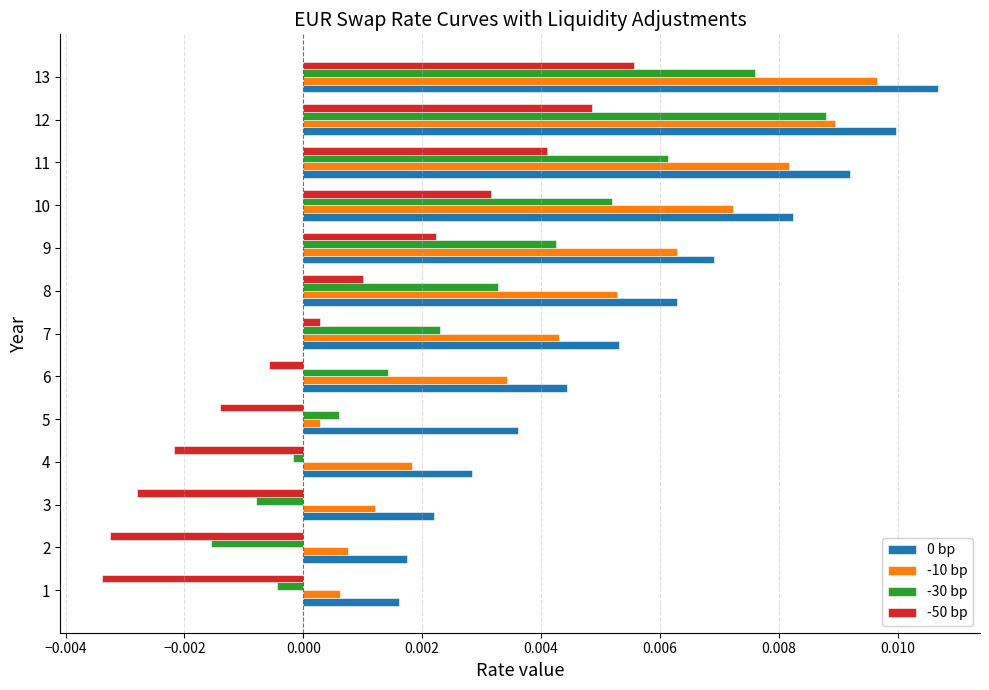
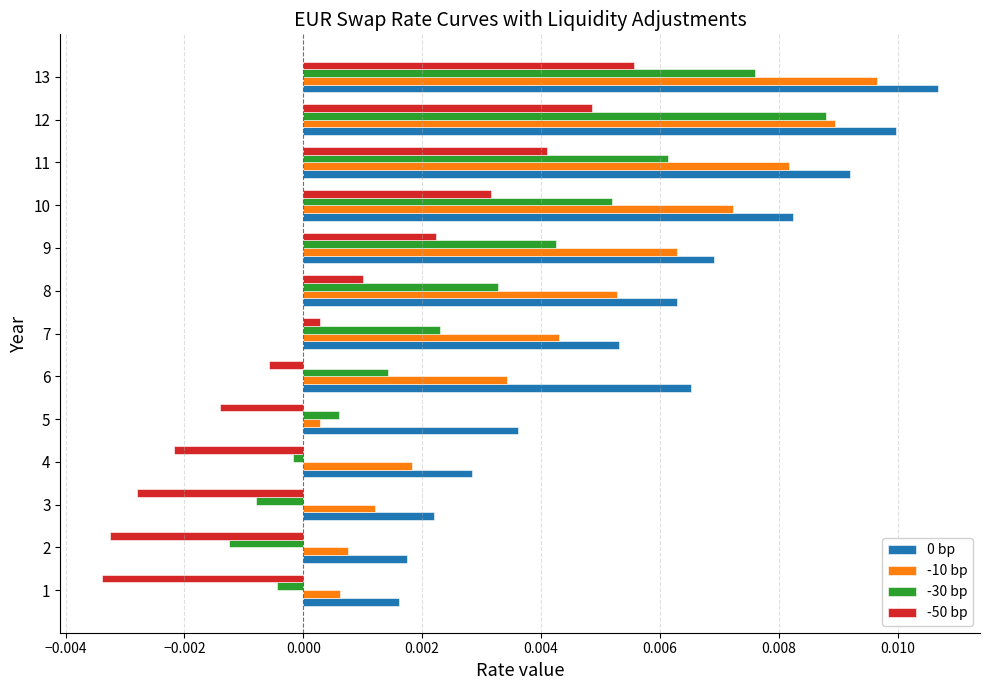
0 bp, 6: 0.0044 -> 0.0065
-30 bp, 2: -0.0016 -> -0.0013
